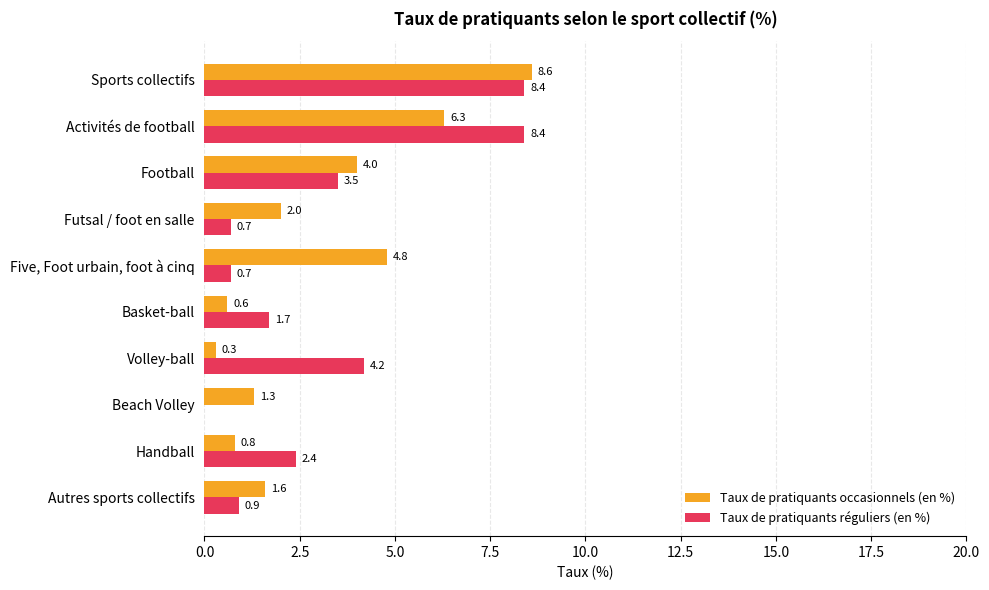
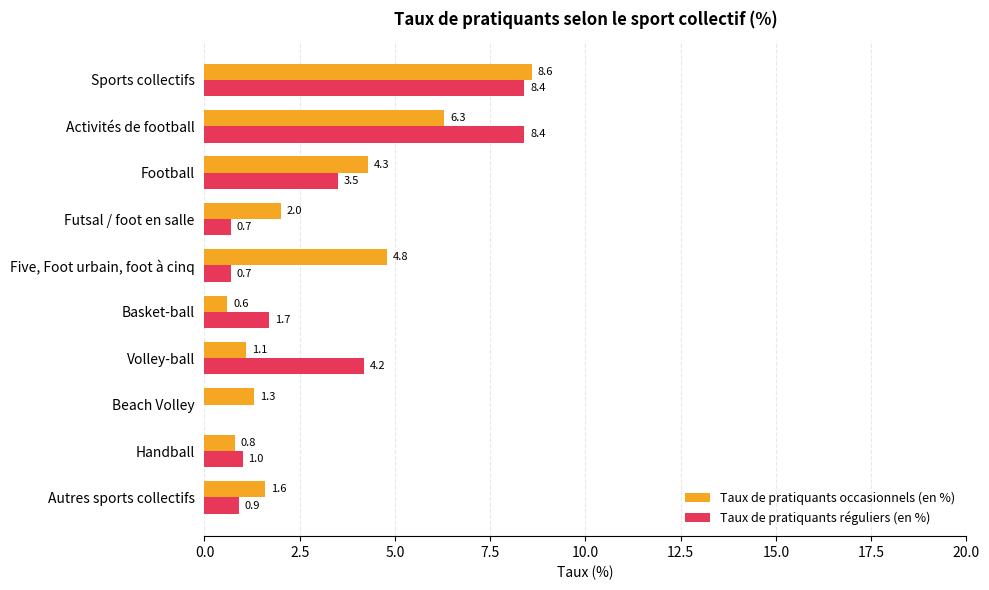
Taux de pratiquants occasionnels (en %), Football: 4.0 -> 4.3
Taux de pratiquants occasionnels (en %), Volley-ball: 0.3 -> 1.1
Taux de pratiquants réguliers (en %), Handball: 2.4 -> 1.0
